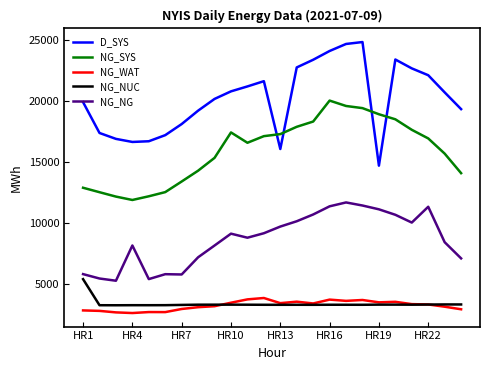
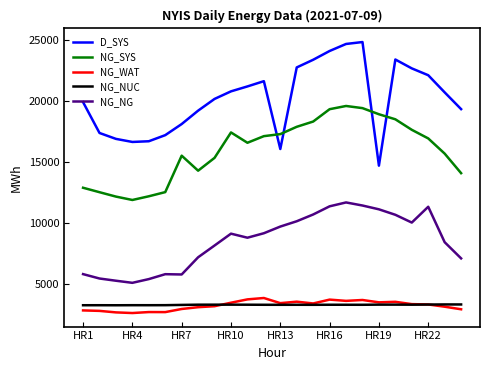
NG_NUC, HR1: 5400 -> 3200
NG_NG, HR4: 8100 -> 5100
NG_SYS, HR7: 13400 -> 15500
NG_SYS, HR16: 20000 -> 19300
